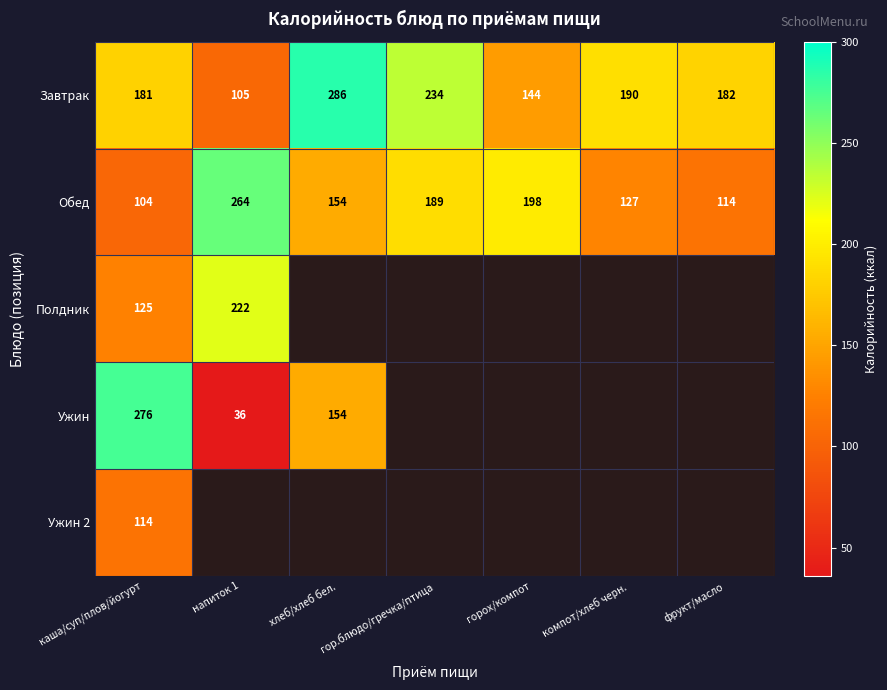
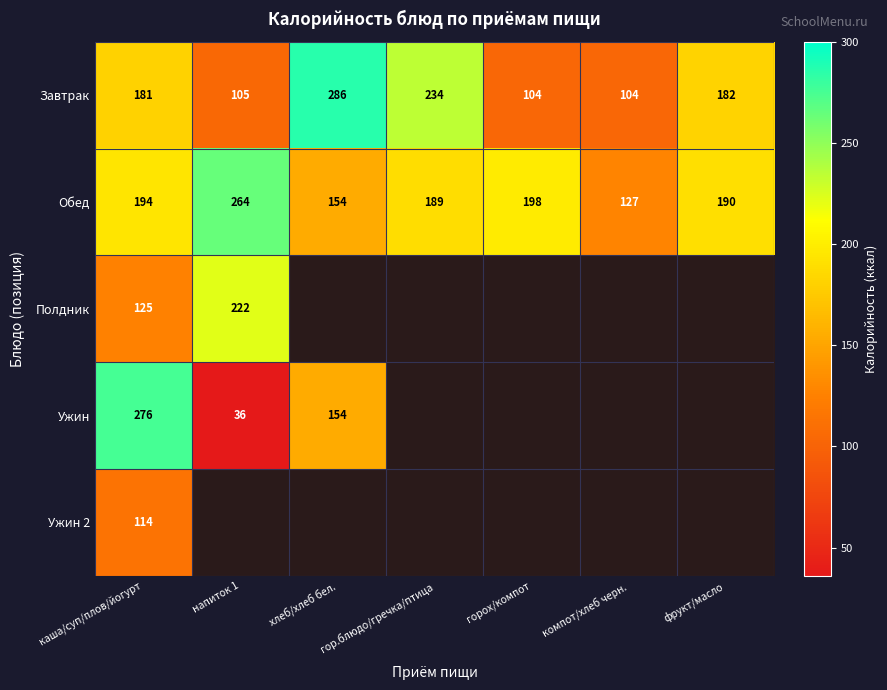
Завтрак, горох/компот: 144 -> 104
Завтрак, компот/хлеб черн.: 190 -> 104
Обед, каша/суп/плов/йогурт: 104 -> 194
Обед, фрукт/масло: 114 -> 190
